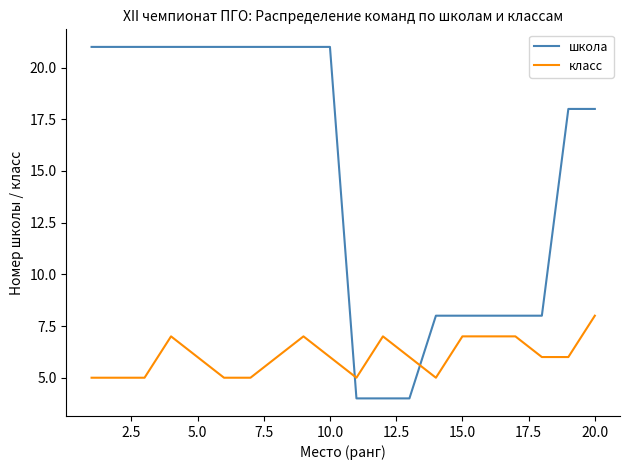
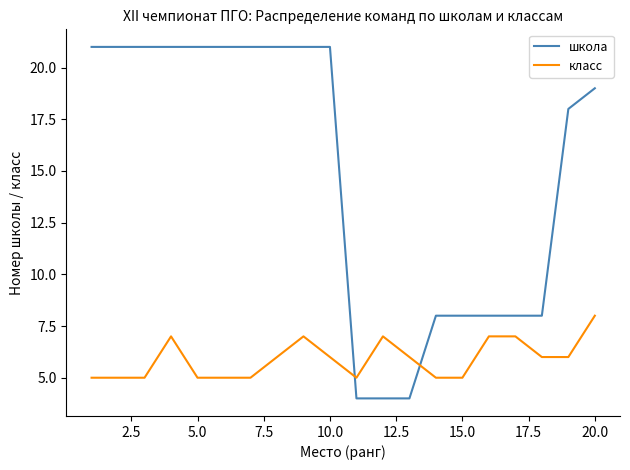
класс, 5.0: 6 -> 5
класс, 15.0: 7 -> 5
школа, 20.0: 18 -> 19
